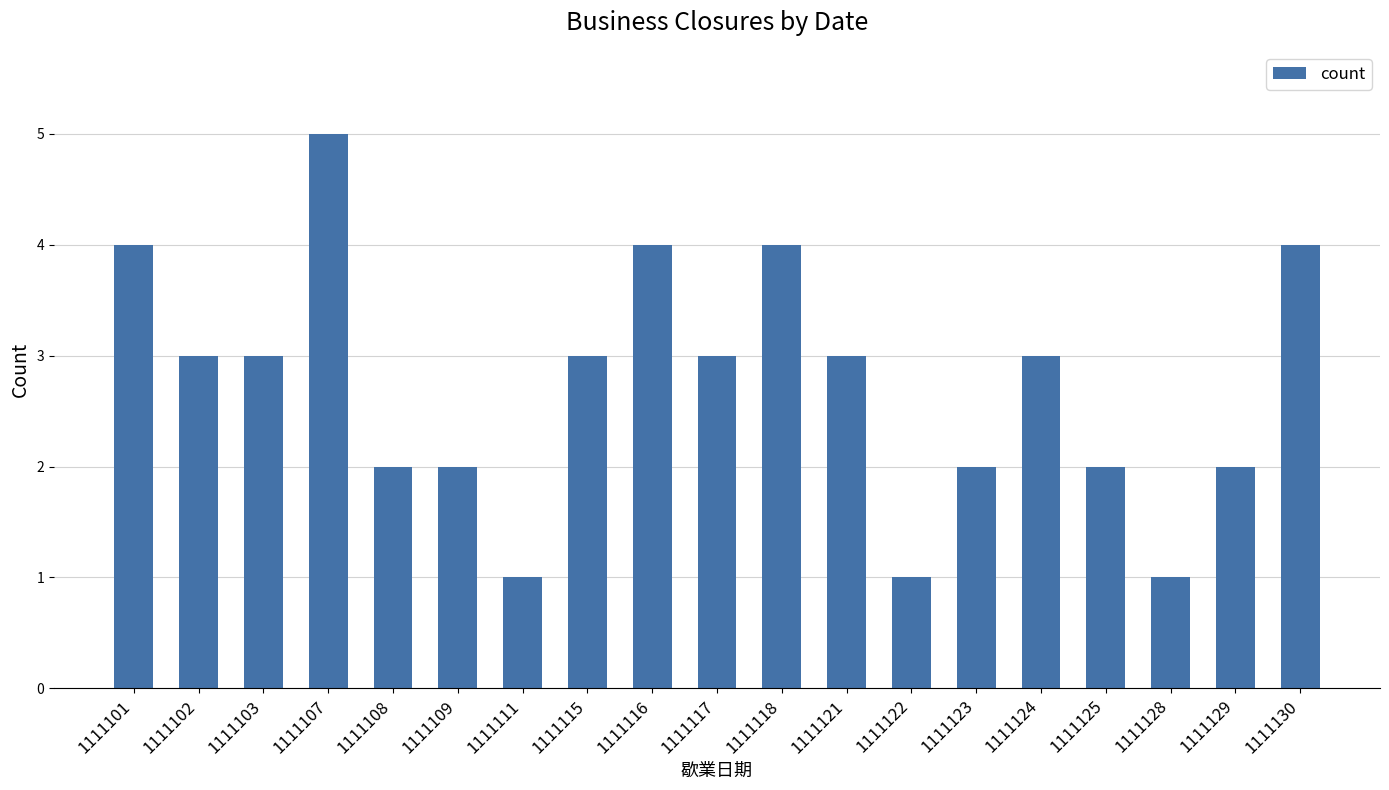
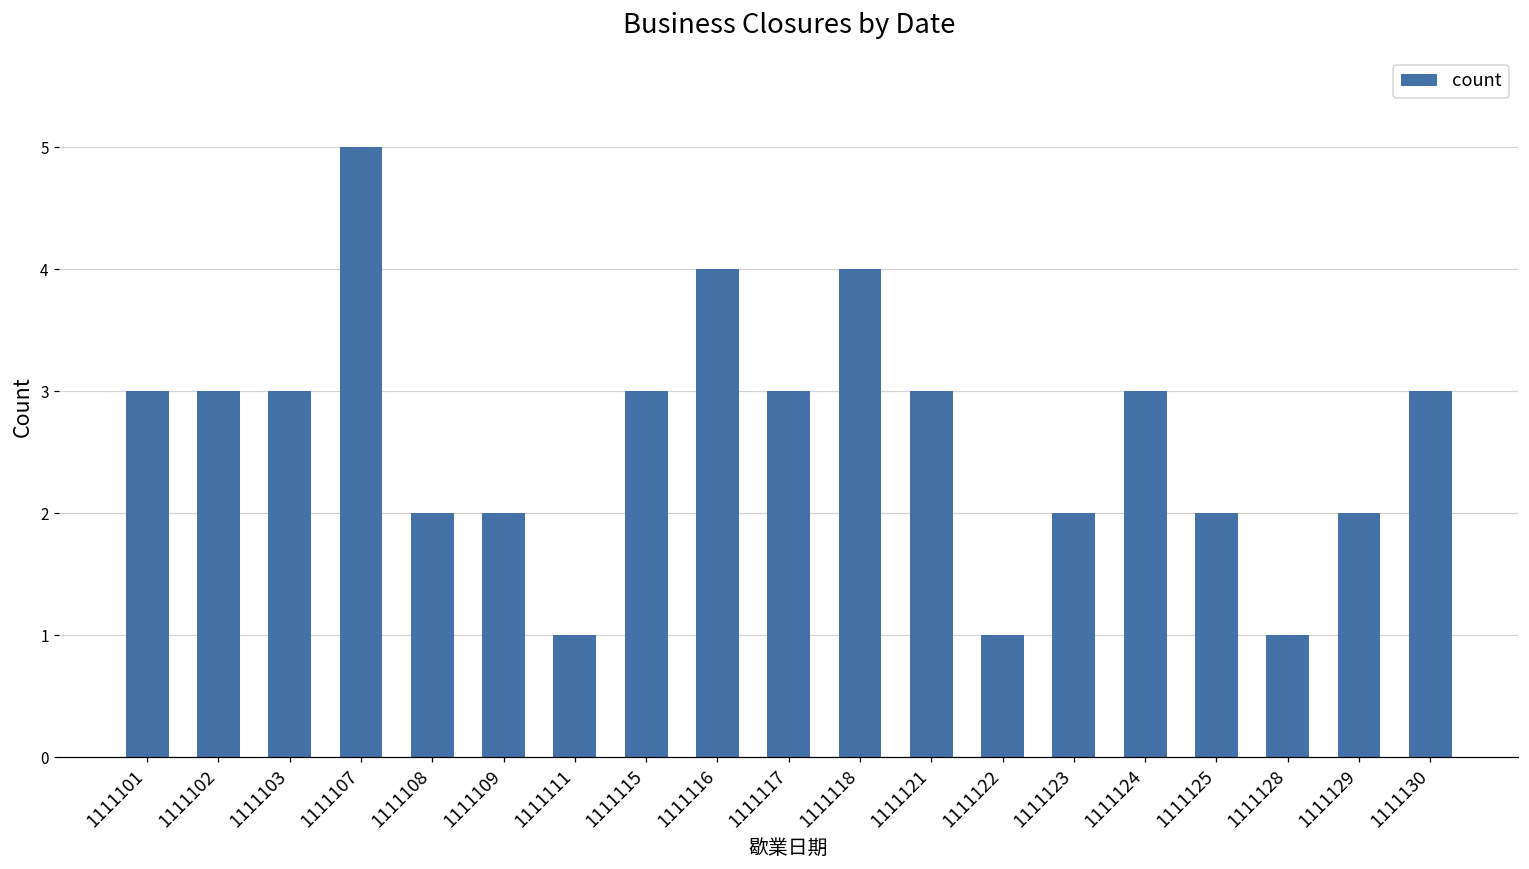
1111101: 4 -> 3
1111130: 4 -> 3
